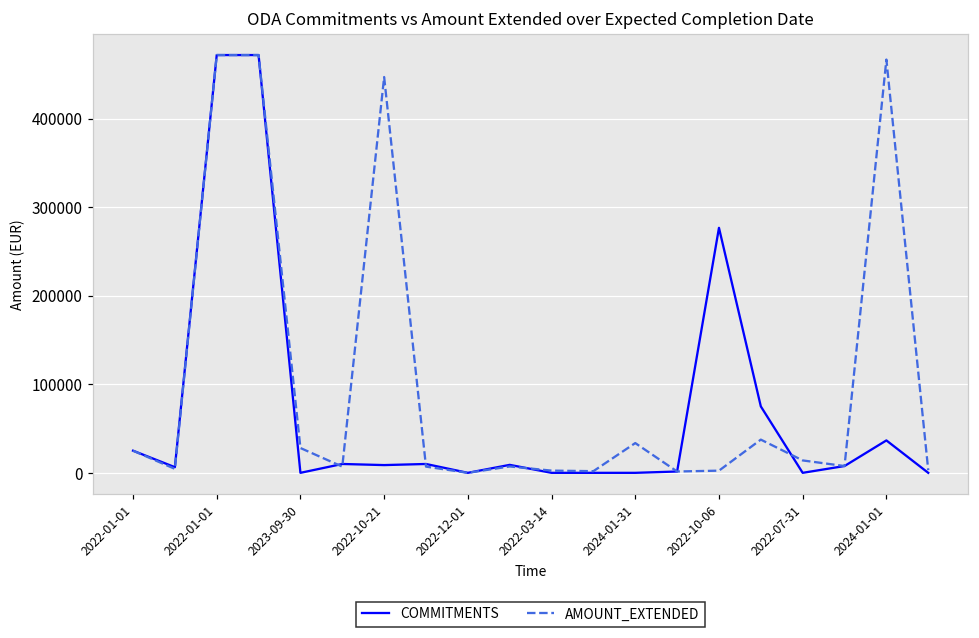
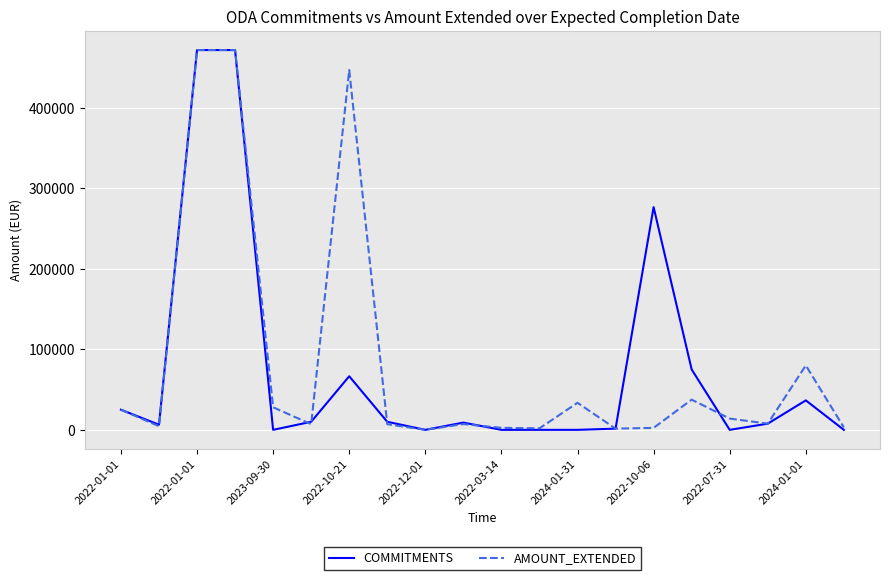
COMMITMENTS, 2022-10-21: 10000 -> 70000
AMOUNT_EXTENDED, 2024-01-01: 470000 -> 80000
